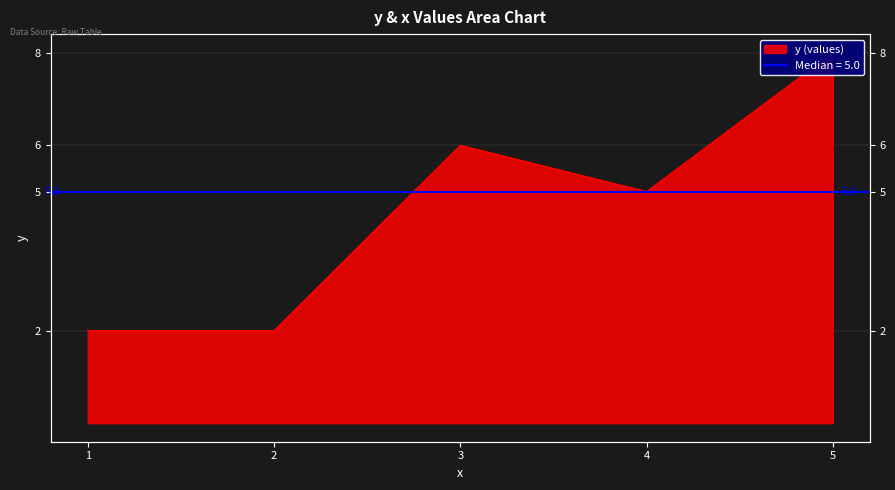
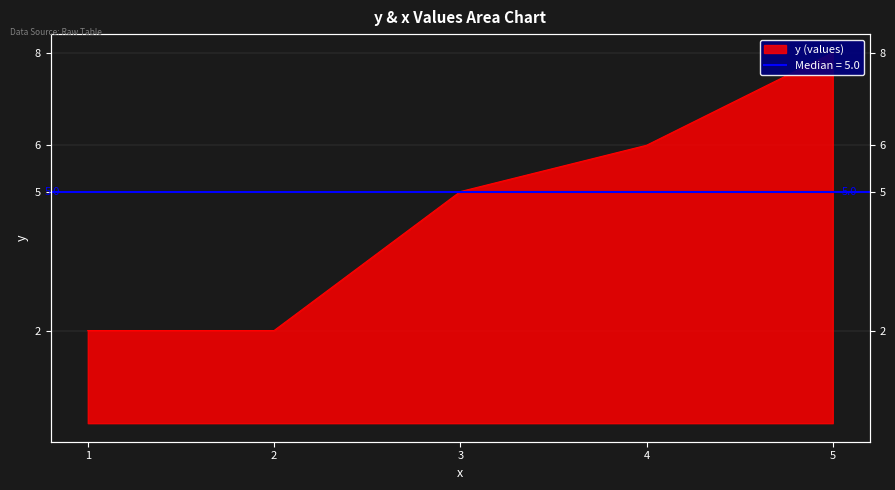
3: 6 -> 5
4: 5 -> 6
